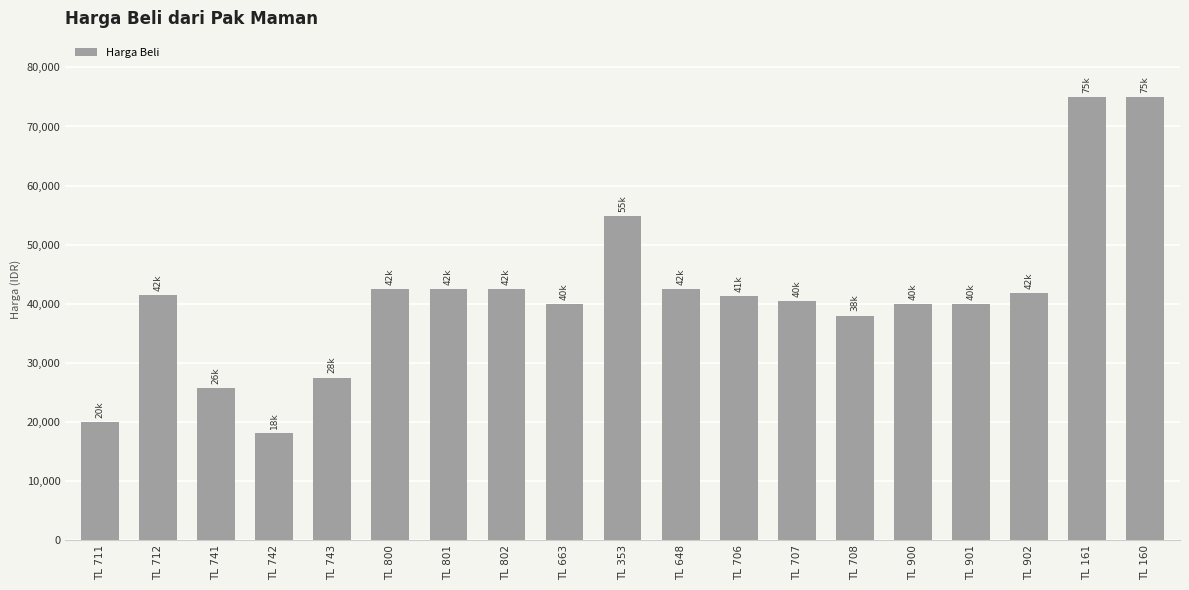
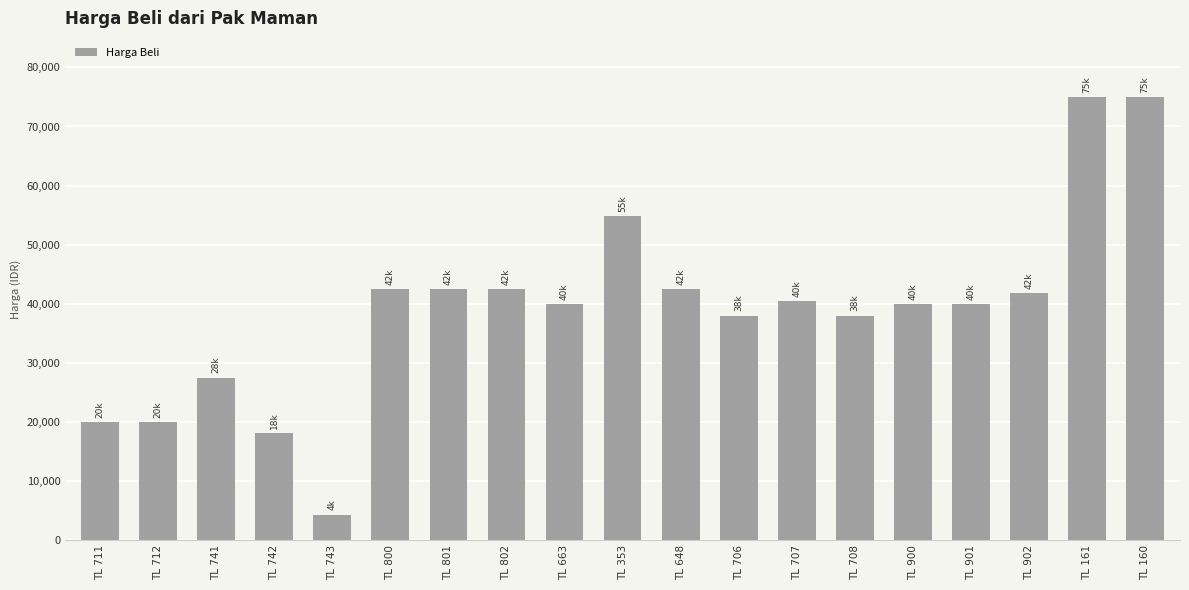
TL 712: 42k -> 20k
TL 741: 26k -> 28k
TL 743: 28k -> 4k
TL 706: 41k -> 38k
